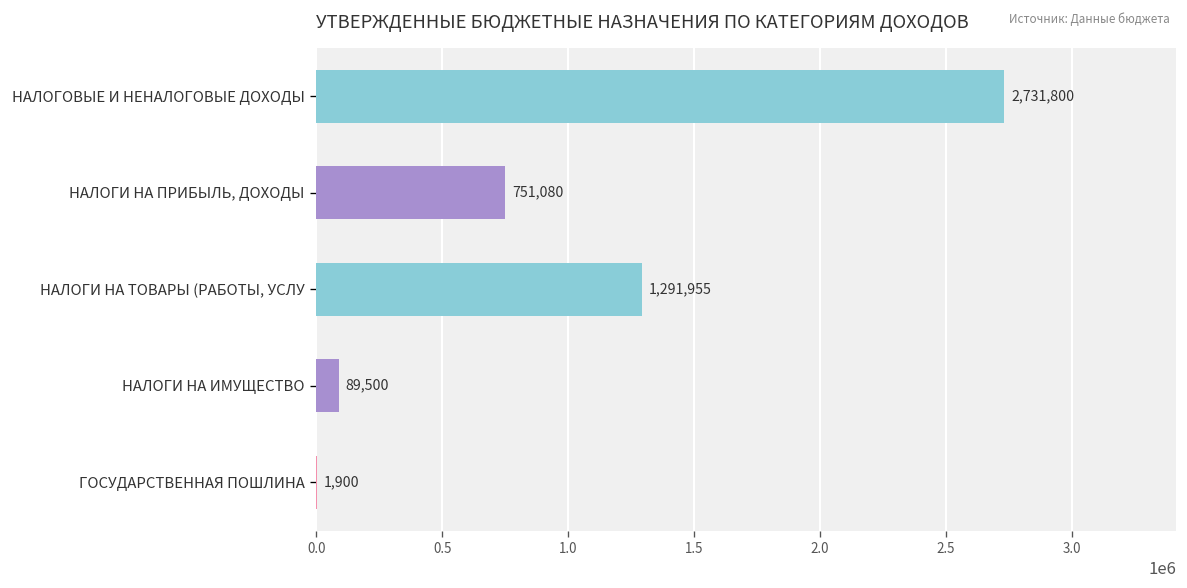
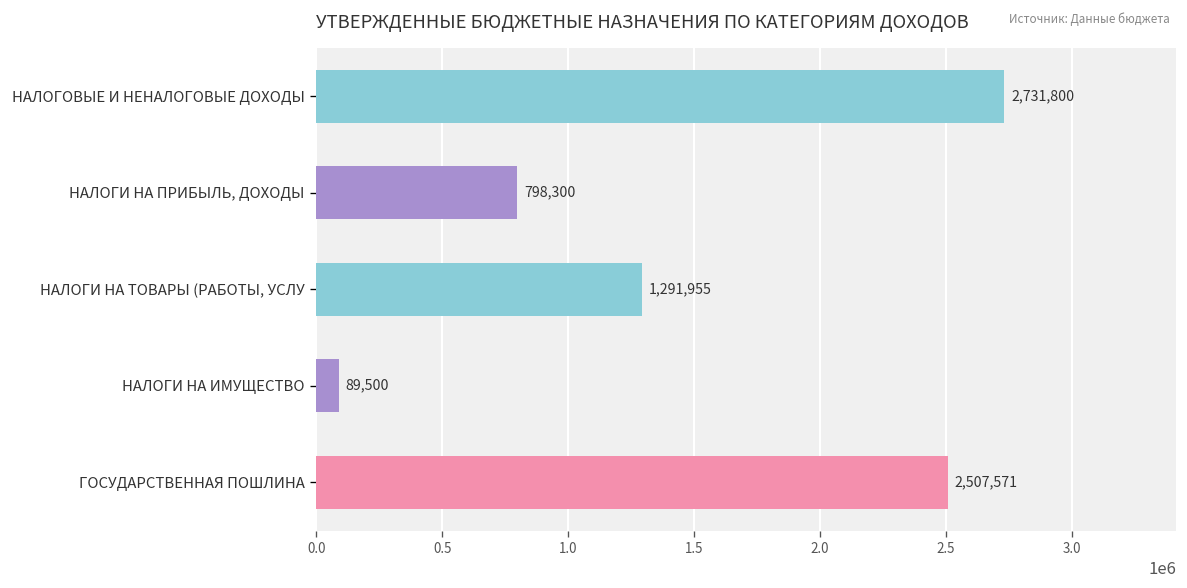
НАЛОГИ НА ПРИБЫЛЬ, ДОХОДЫ: 751,080 -> 798,300
ГОСУДАРСТВЕННАЯ ПОШЛИНА: 1,900 -> 2,507,571
